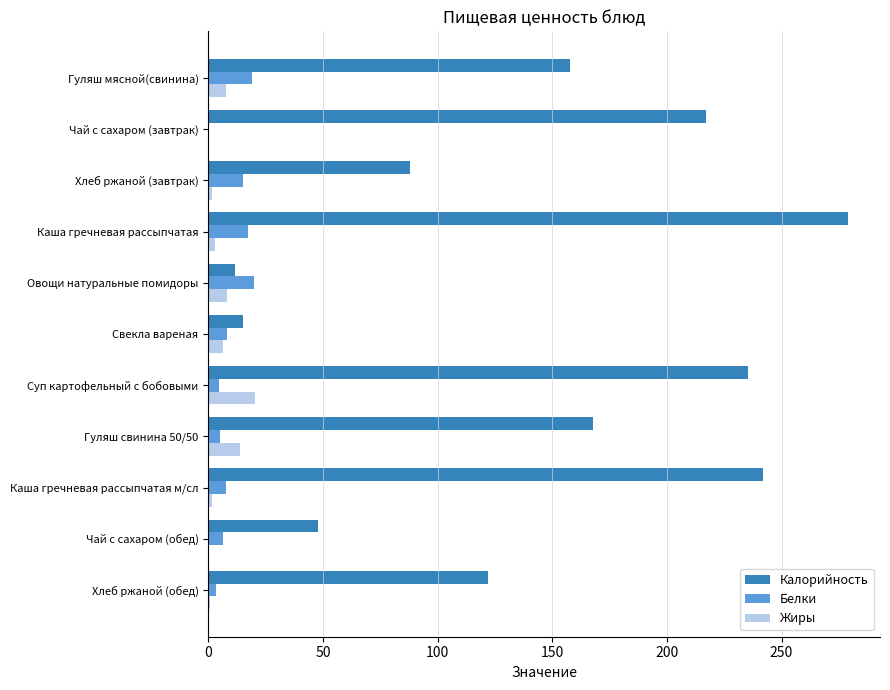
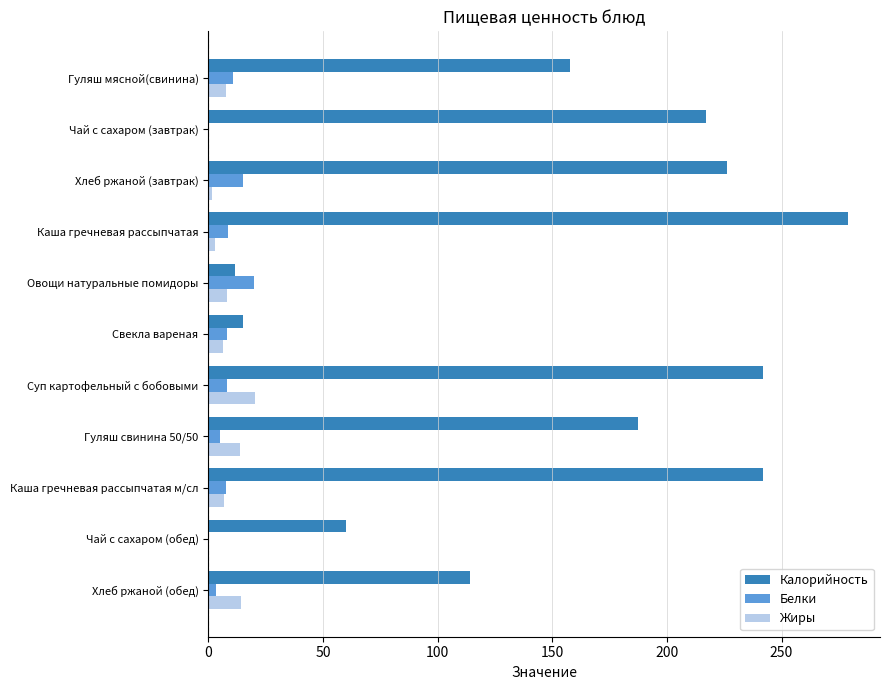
Белки, Гуляш мясной(свинина): 19 -> 11
Калорийность, Хлеб ржаной (завтрак): 88 -> 226
Белки, Каша гречневая рассыпчатая: 17 -> 9
Калорийность, Суп картофельный с бобовыми: 235 -> 242
Белки, Суп картофельный с бобовыми: 5 -> 8
Калорийность, Гуляш свинина 50/50: 168 -> 187
Жиры, Каша гречневая рассыпчатая м/сл: 2 -> 7
Калорийность, Чай с сахаром (обед): 48 -> 60
Белки, Чай с сахаром (обед): 6 -> 0
Калорийность, Хлеб ржаной (обед): 122 -> 114
Жиры, Хлеб ржаной (обед): 1 -> 14
